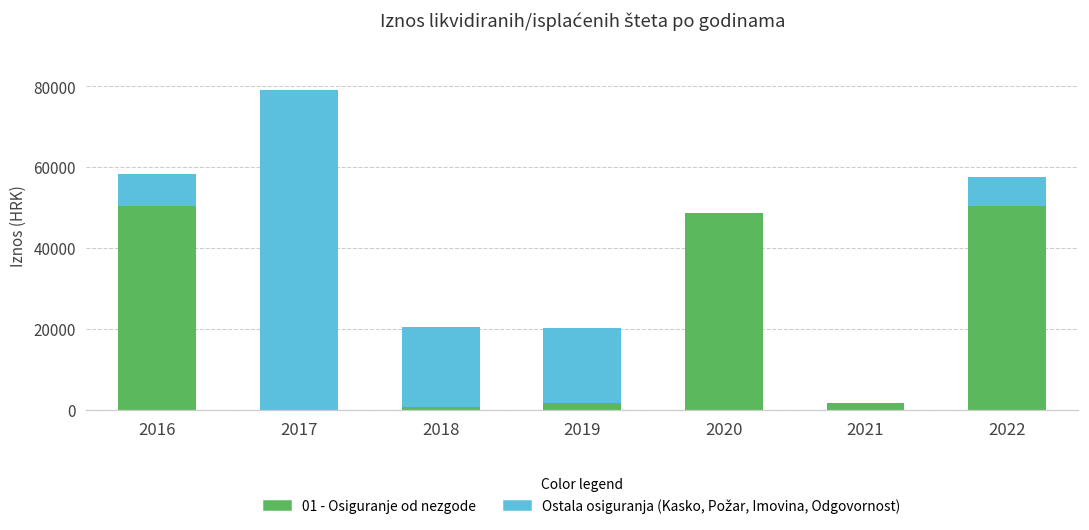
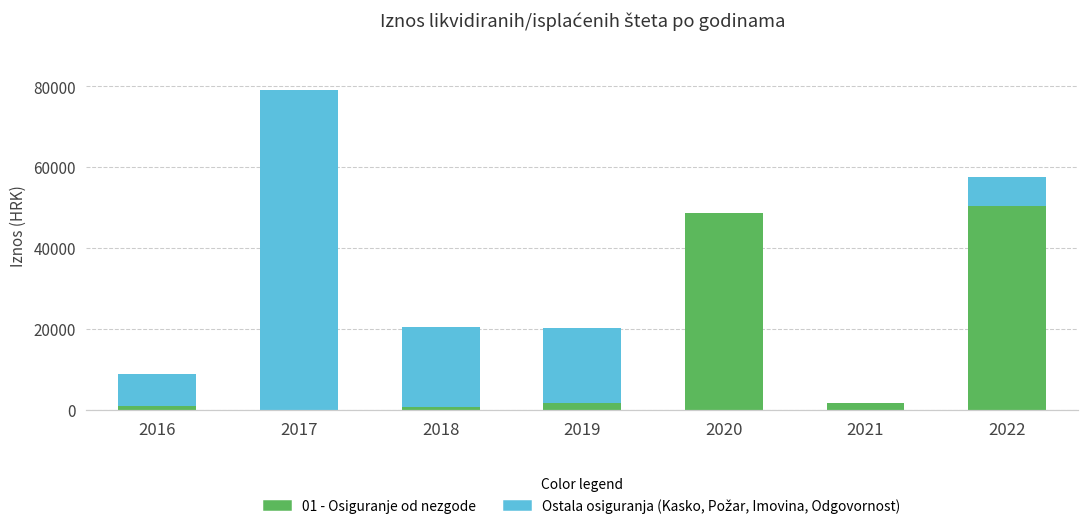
01 - Osiguranje od nezgode, 2016: 50000 -> 1000
